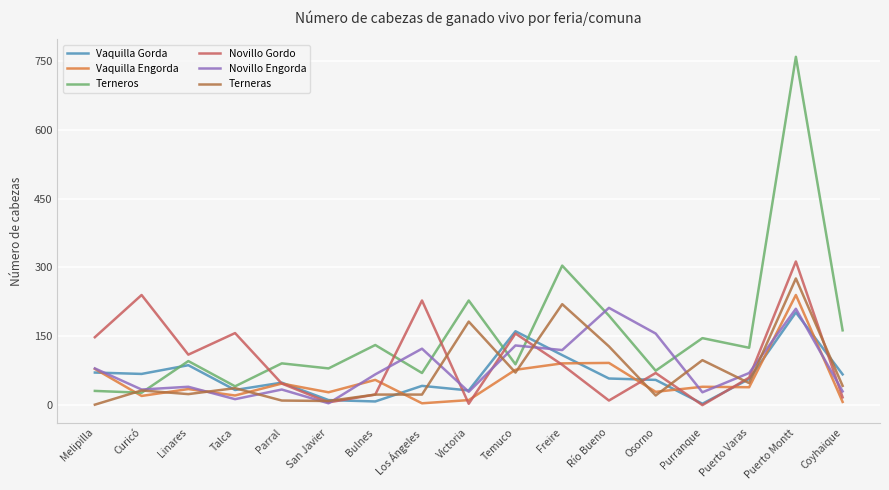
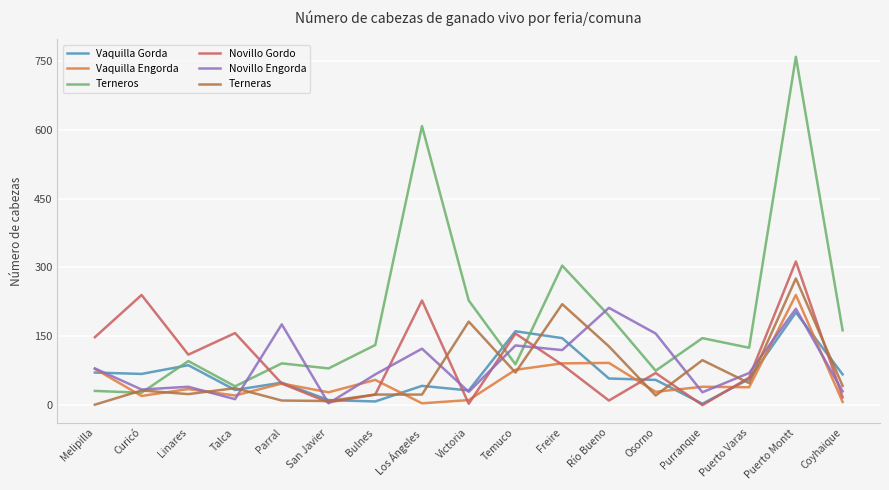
Novillo Engorda, Parral: 30 -> 180
Terneros, Los Ángeles: 70 -> 610
Vaquilla Gorda, Freire: 110 -> 150
